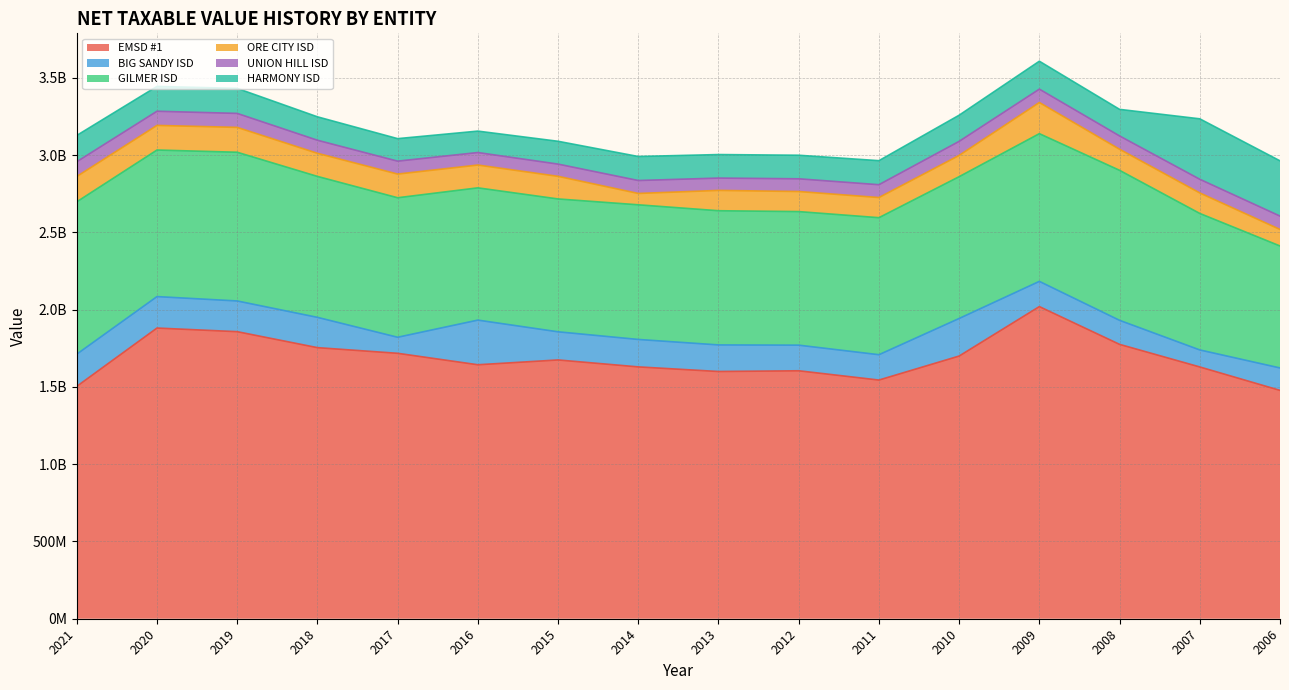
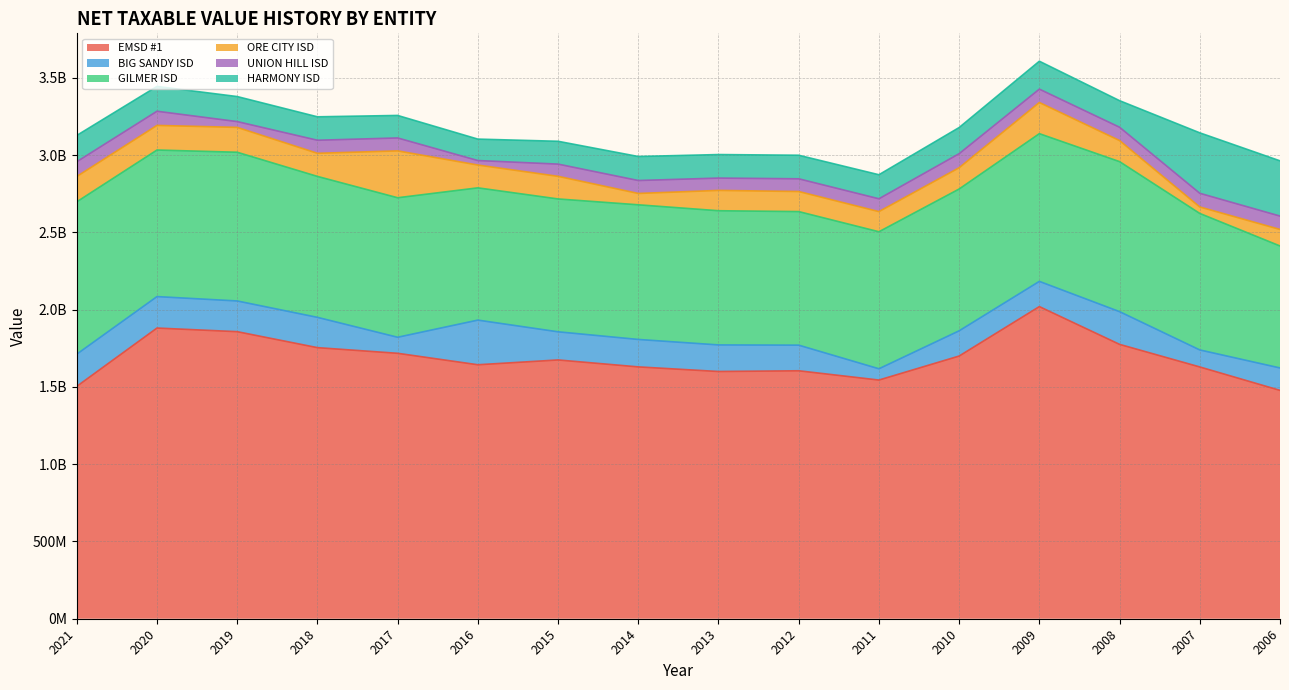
UNION HILL ISD, 2019: 90000000 -> 40000000
ORE CITY ISD, 2017: 150000000 -> 300000000
UNION HILL ISD, 2016: 80000000 -> 30000000
BIG SANDY ISD, 2011: 160000000 -> 70000000
BIG SANDY ISD, 2010: 240000000 -> 160000000
BIG SANDY ISD, 2008: 160000000 -> 210000000
ORE CITY ISD, 2007: 130000000 -> 40000000
